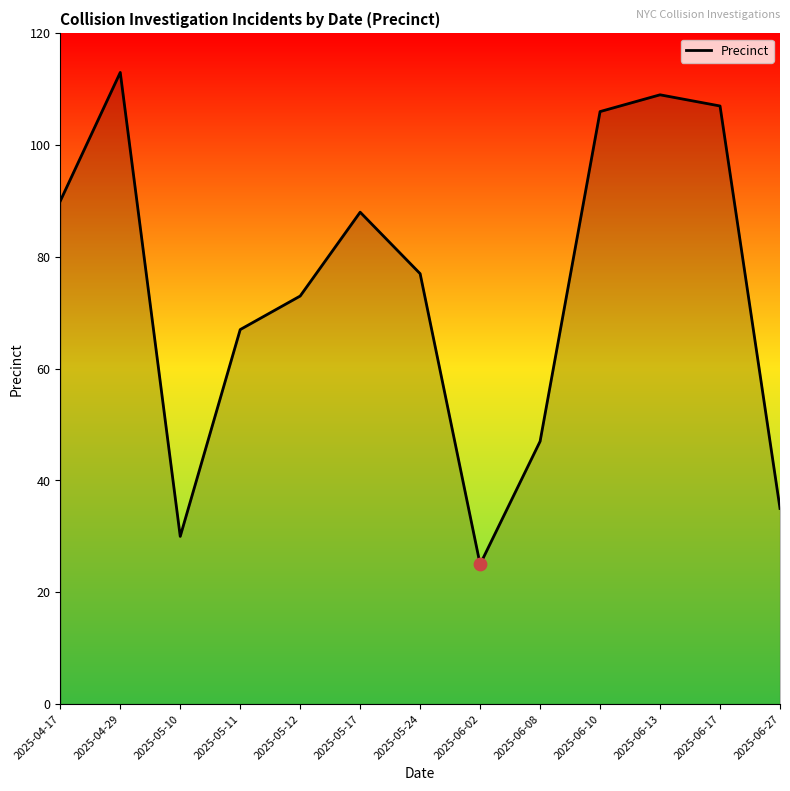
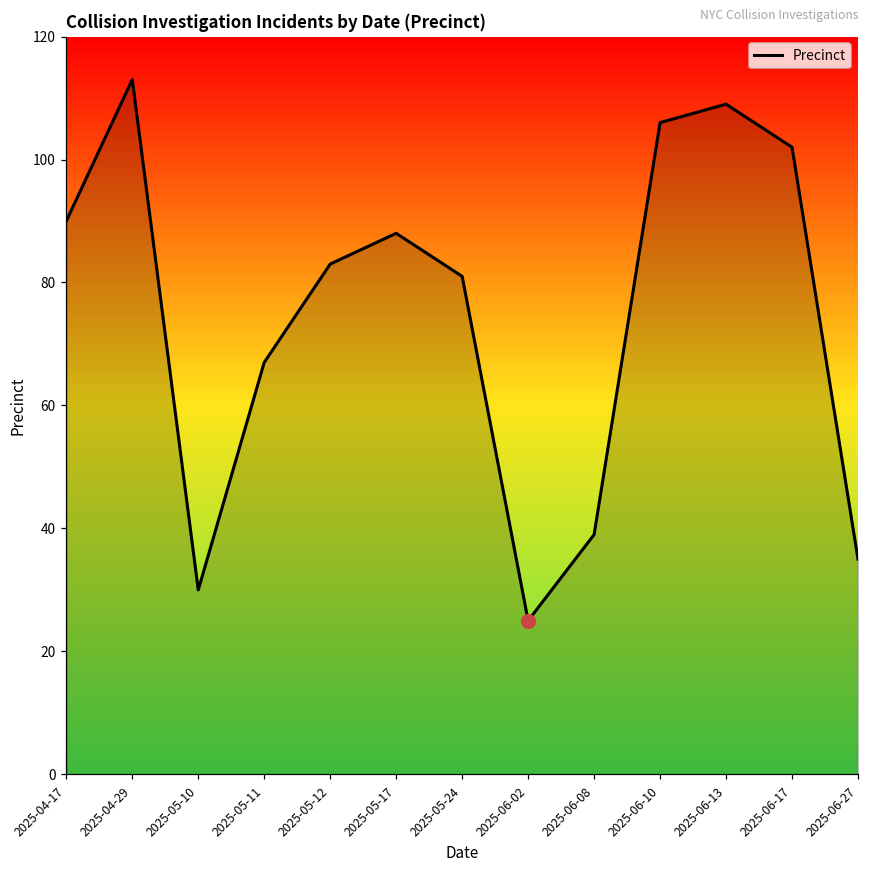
Precinct, 2025-05-12: 73 -> 83
Precinct, 2025-05-24: 77 -> 81
Precinct, 2025-06-08: 47 -> 39
Precinct, 2025-06-17: 107 -> 102
